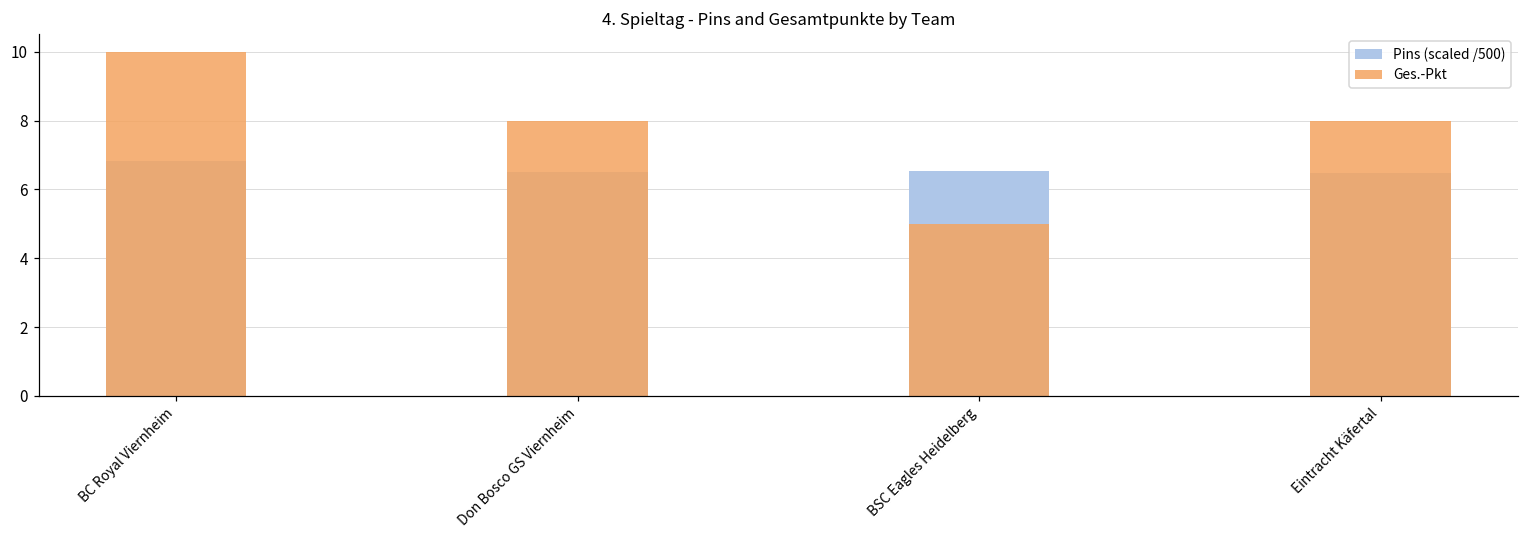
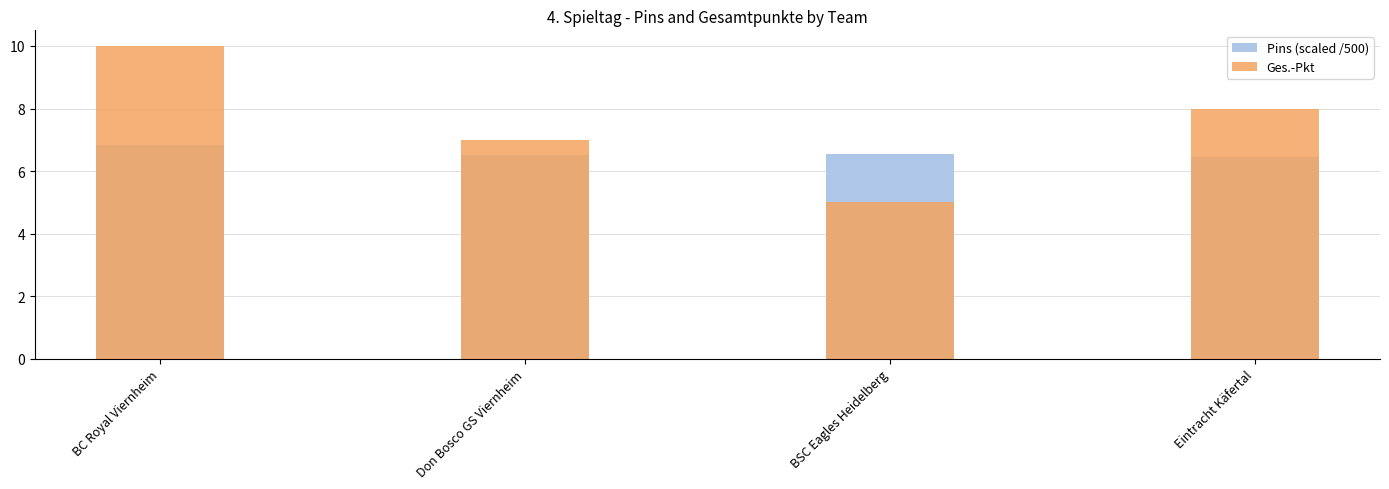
Ges.-Pkt, Don Bosco GS Viernheim: 8 -> 7
